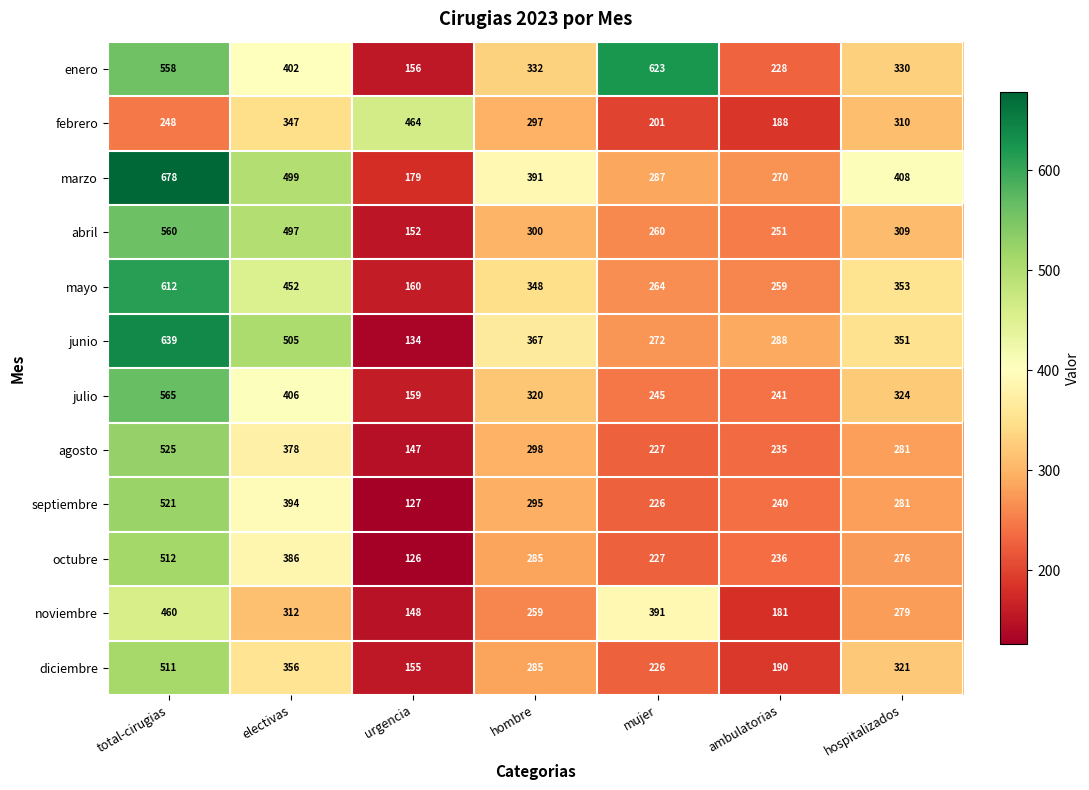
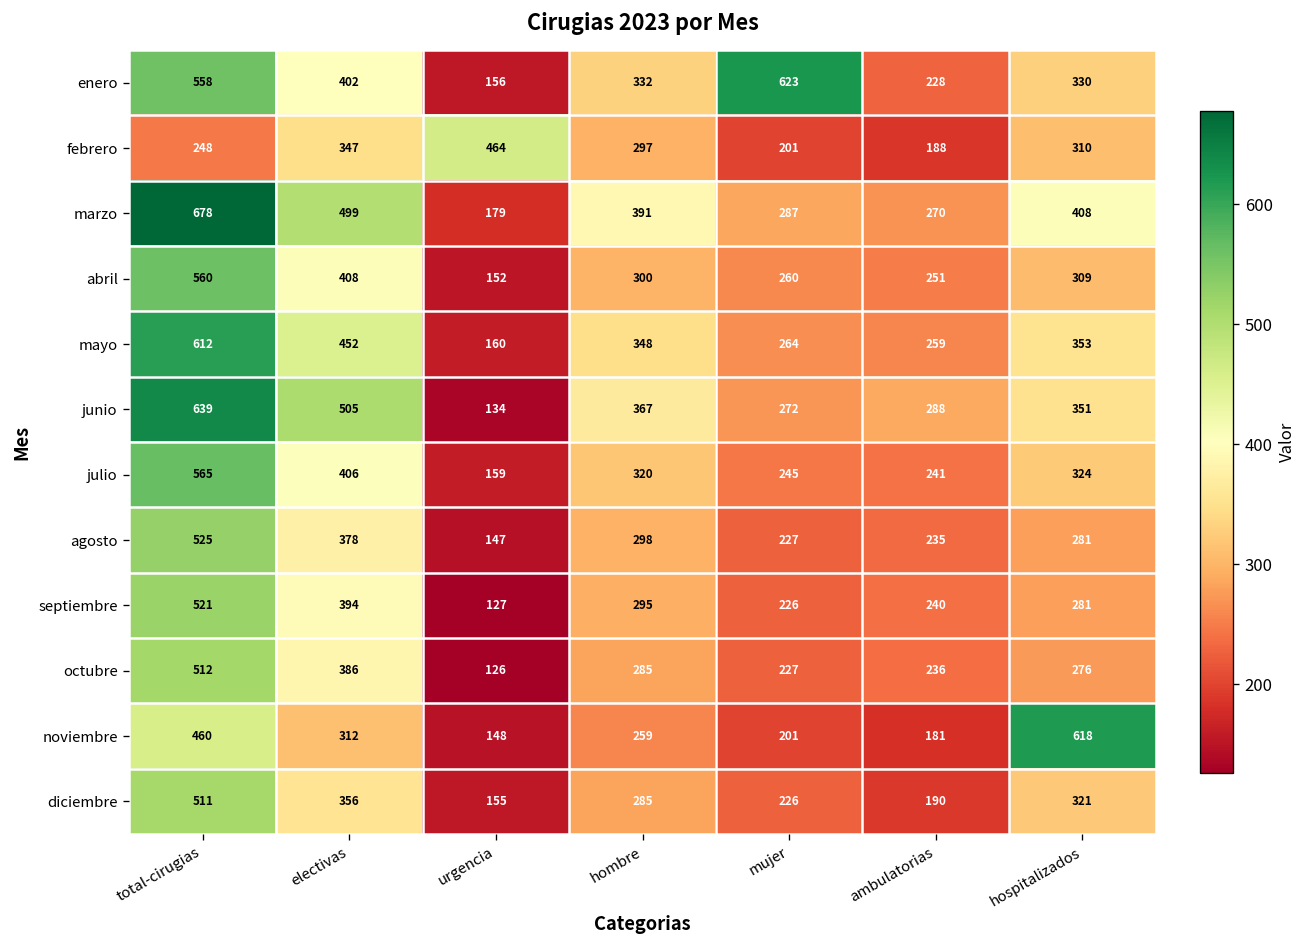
abril, electivas: 497 -> 408
noviembre, mujer: 391 -> 201
noviembre, hospitalizados: 279 -> 618
